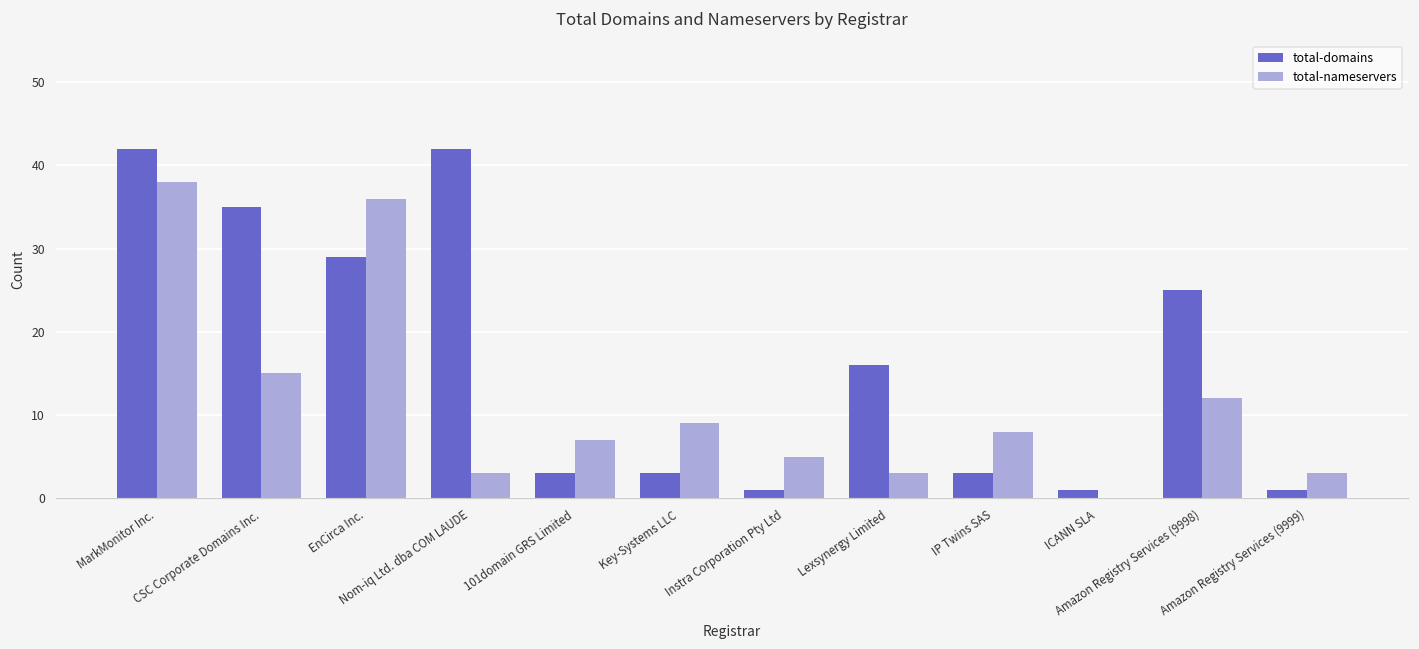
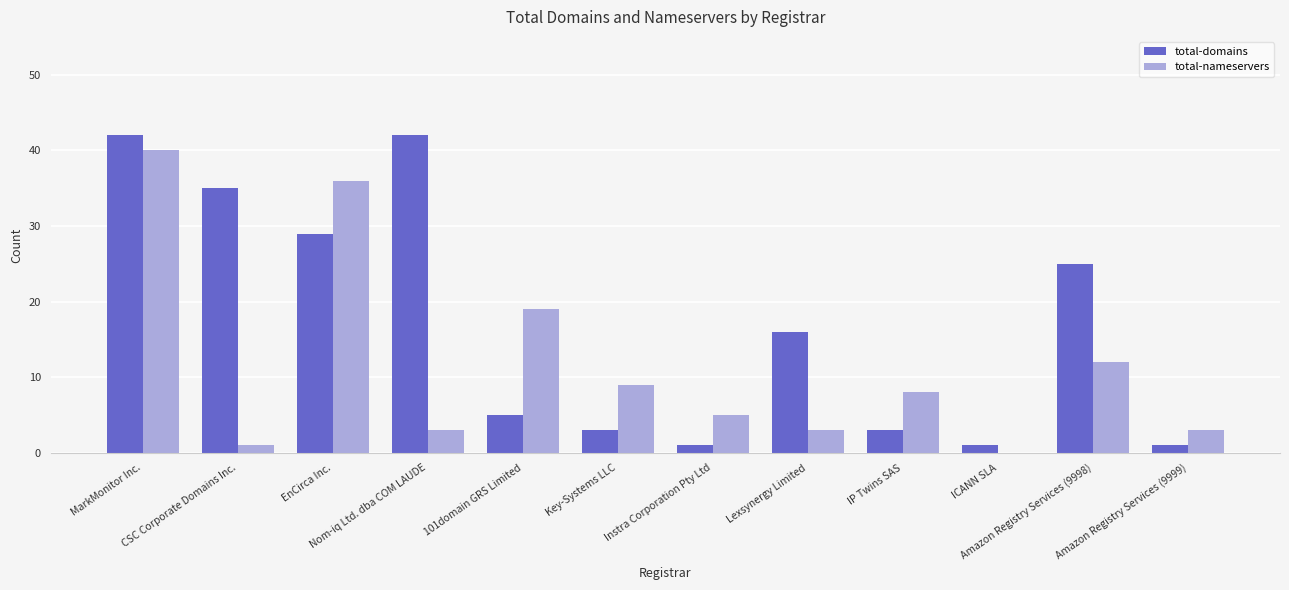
total-nameservers, MarkMonitor Inc.: 38 -> 40
total-nameservers, CSC Corporate Domains Inc.: 15 -> 1
total-domains, 101domain GRS Limited: 3 -> 5
total-nameservers, 101domain GRS Limited: 7 -> 19
